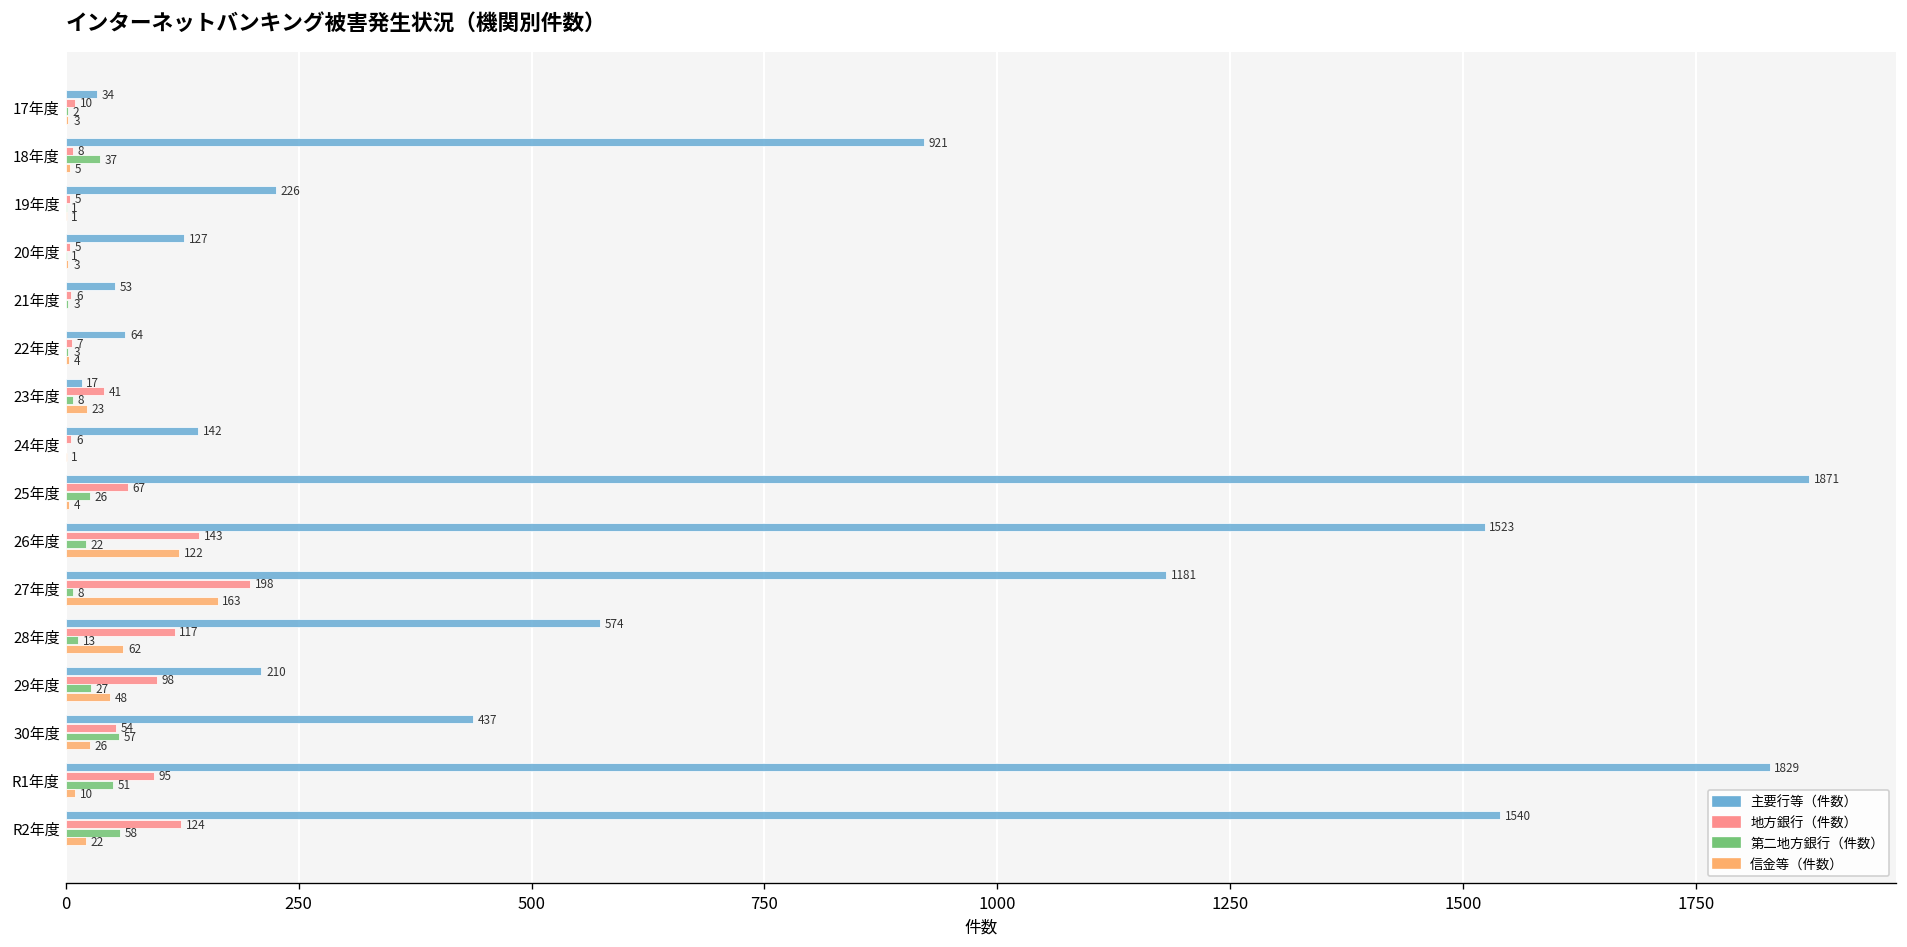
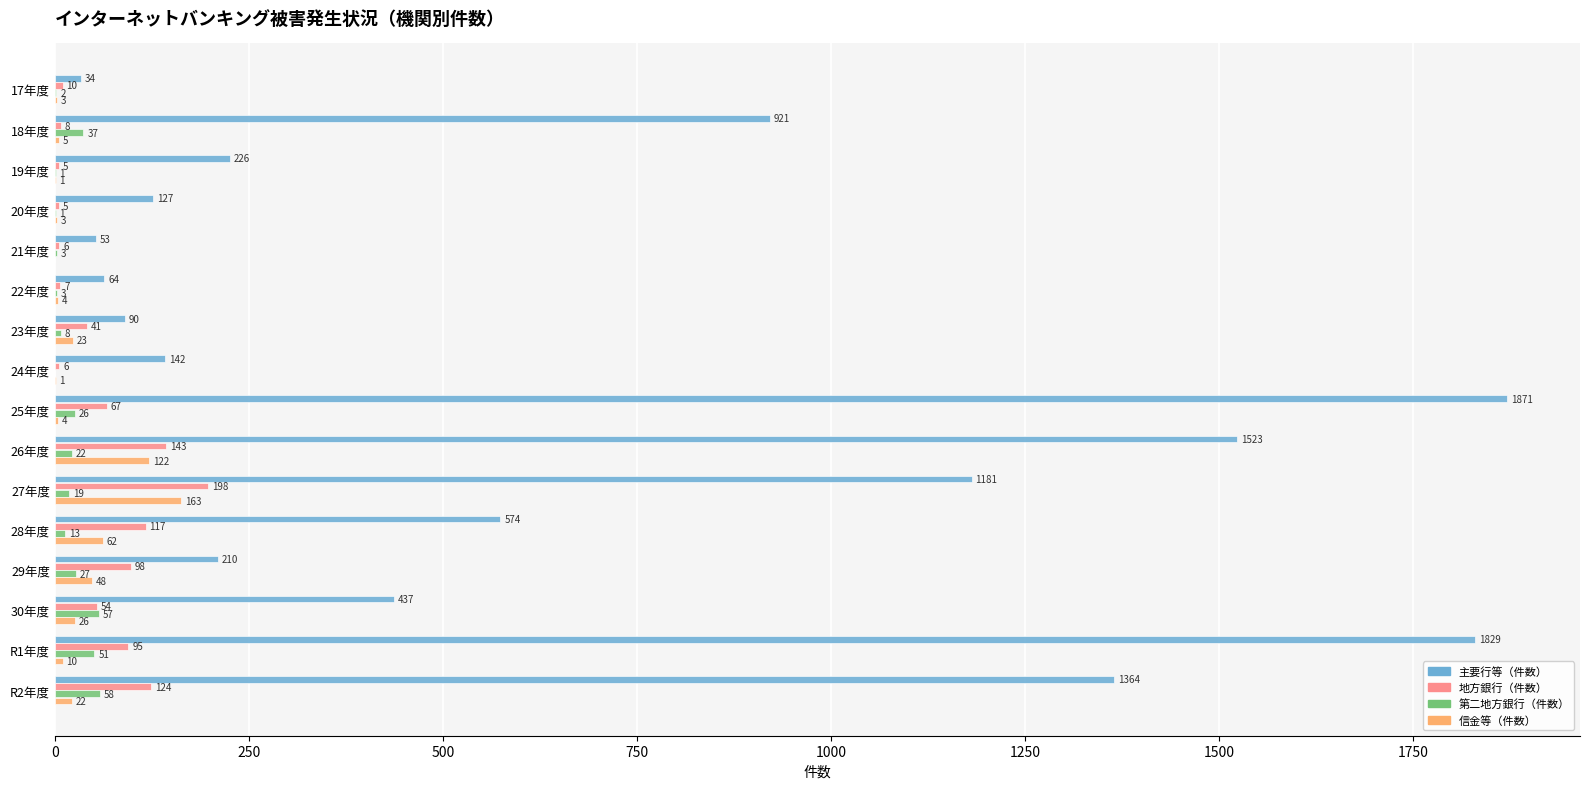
主要行等（件数）, 23年度: 17 -> 90
第二地方銀行（件数）, 27年度: 8 -> 19
主要行等（件数）, R2年度: 1540 -> 1364
